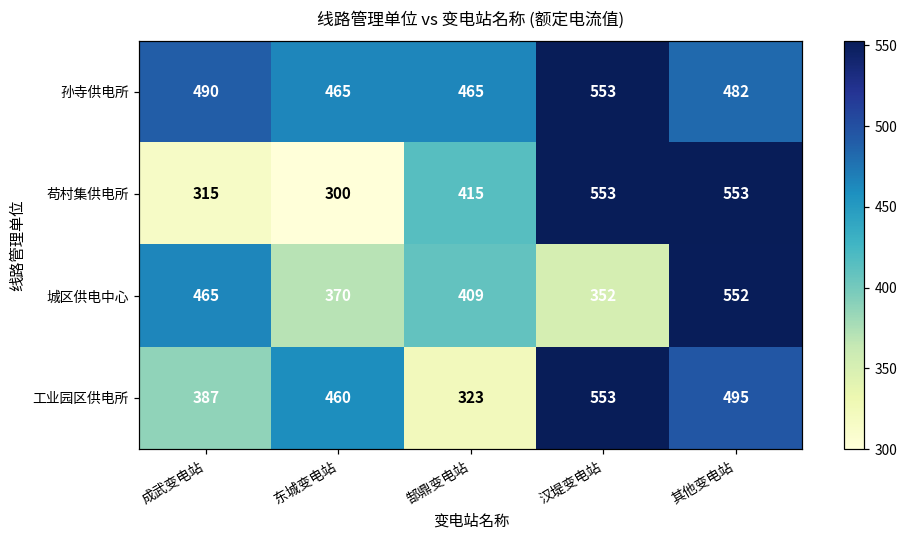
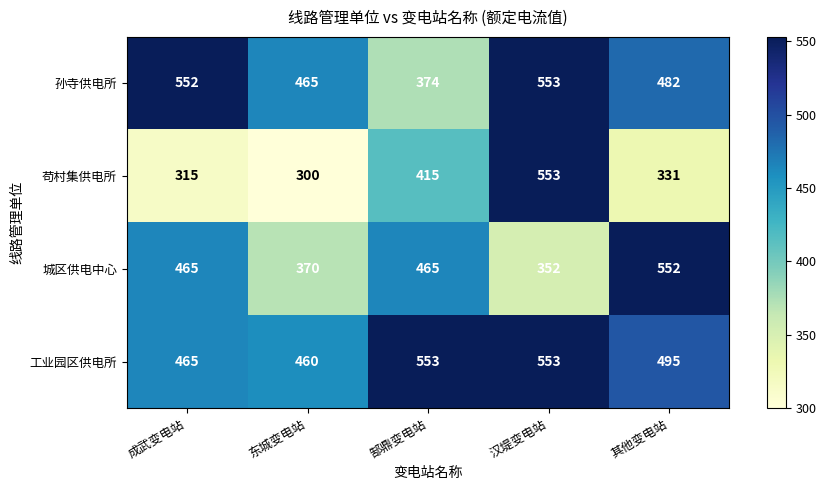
孙寺供电所, 成武变电站: 490 -> 552
孙寺供电所, 郜鼎变电站: 465 -> 374
苟村集供电所, 其他变电站: 553 -> 331
城区供电中心, 郜鼎变电站: 409 -> 465
工业园区供电所, 成武变电站: 387 -> 465
工业园区供电所, 郜鼎变电站: 323 -> 553
